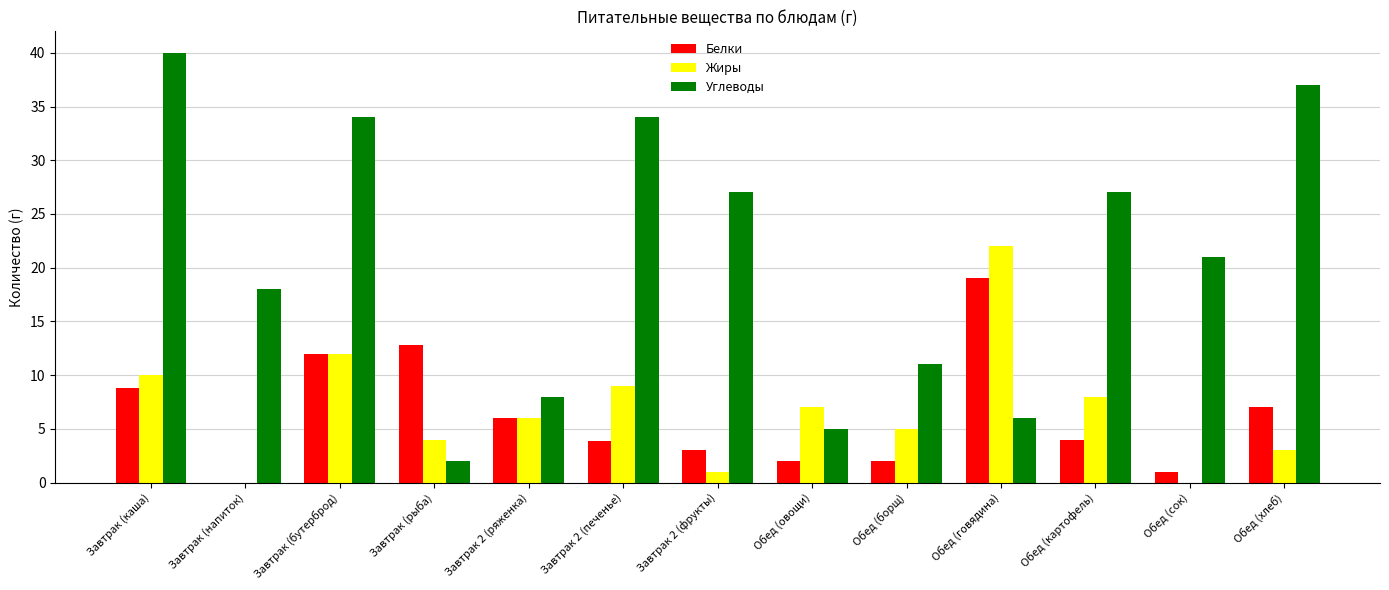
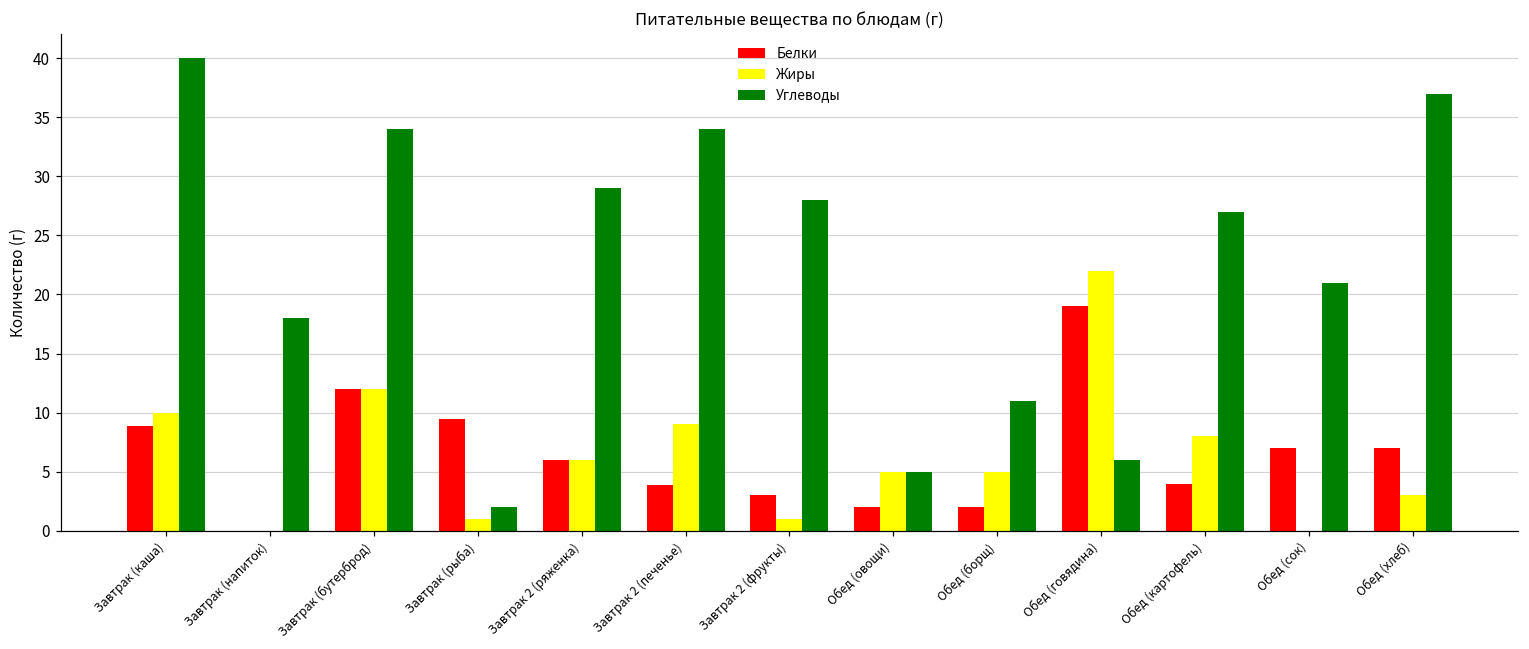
Белки, Завтрак (рыба): 12.8 -> 9.5
Жиры, Завтрак (рыба): 4 -> 1
Углеводы, Завтрак 2 (ряженка): 8 -> 29
Углеводы, Завтрак 2 (фрукты): 27 -> 28
Жиры, Обед (овощи): 7 -> 5
Белки, Обед (сок): 1 -> 7
